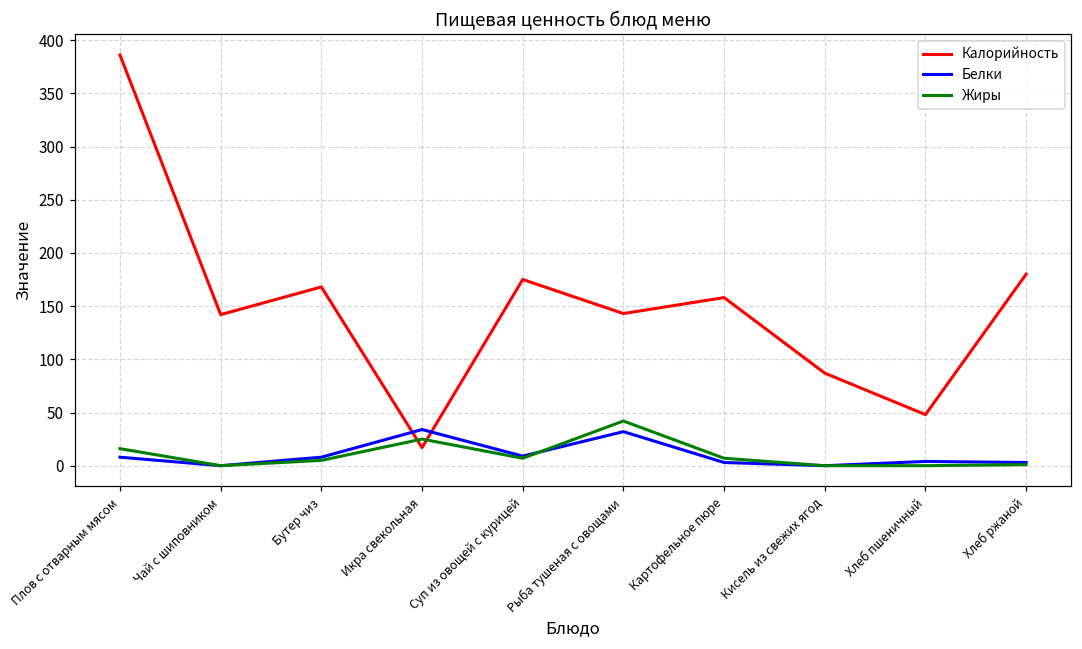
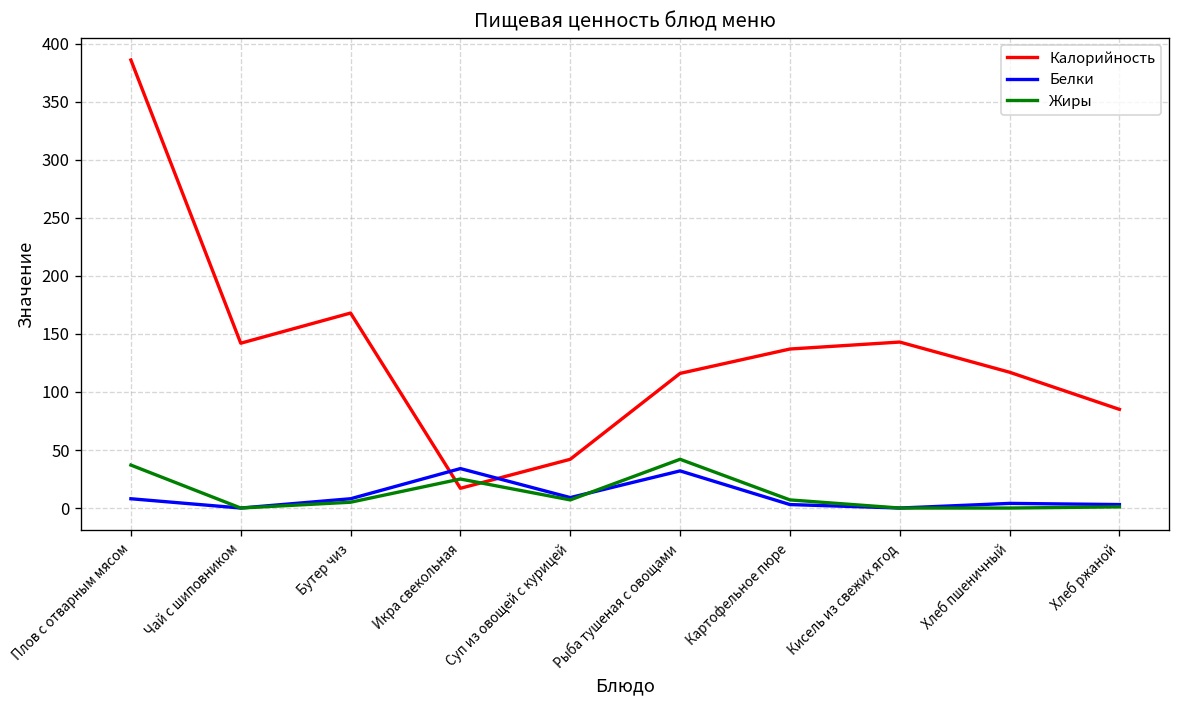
Жиры, Плов с отварным мясом: 20 -> 40
Калорийность, Суп из овощей с курицей: 180 -> 40
Калорийность, Рыба тушеная с овощами: 140 -> 120
Калорийность, Картофельное пюре: 160 -> 140
Калорийность, Кисель из свежих ягод: 90 -> 140
Калорийность, Хлеб пшеничный: 50 -> 120
Калорийность, Хлеб ржаной: 180 -> 90
